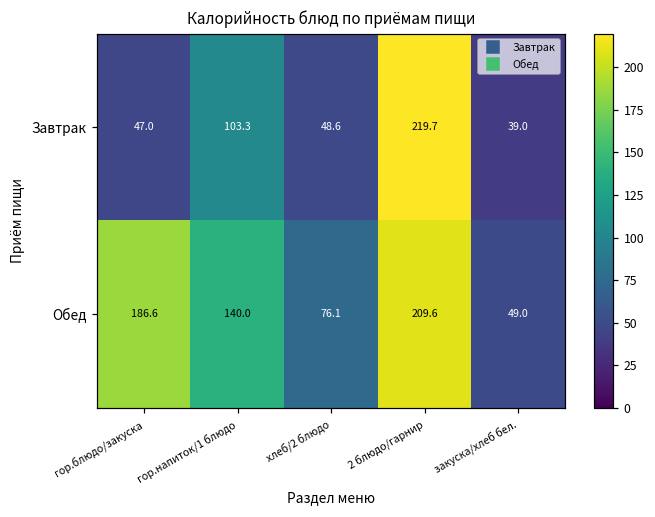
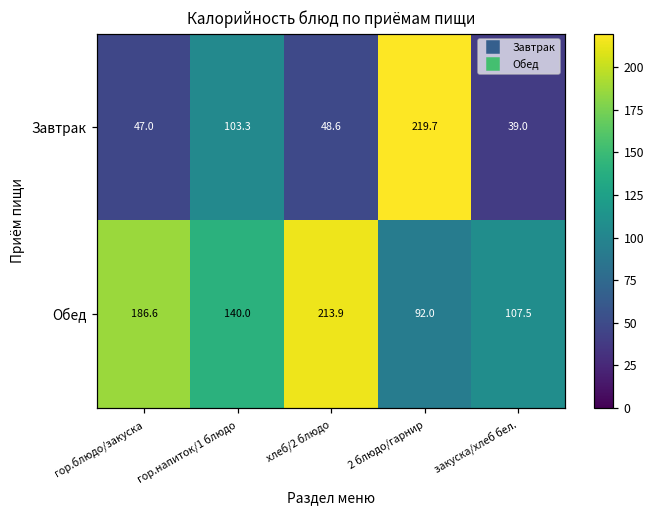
Обед, хлеб/2 блюдо: 76.1 -> 213.9
Обед, 2 блюдо/гарнир: 209.6 -> 92.0
Обед, закуска/хлеб бел.: 49.0 -> 107.5
